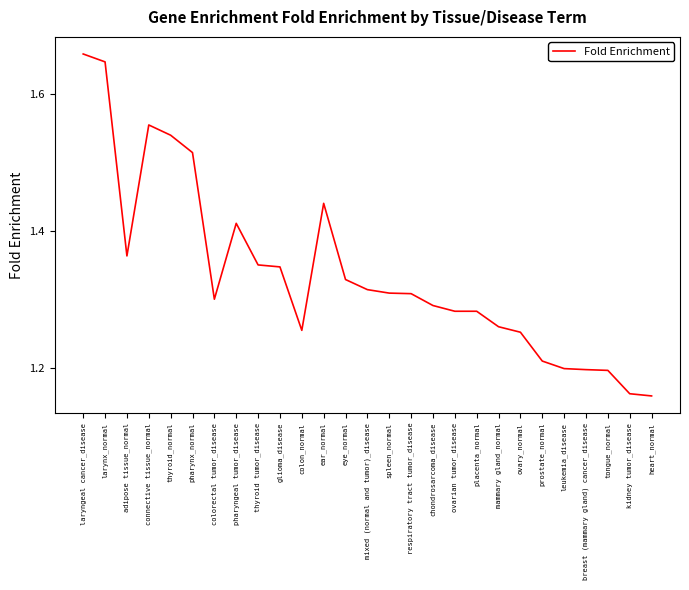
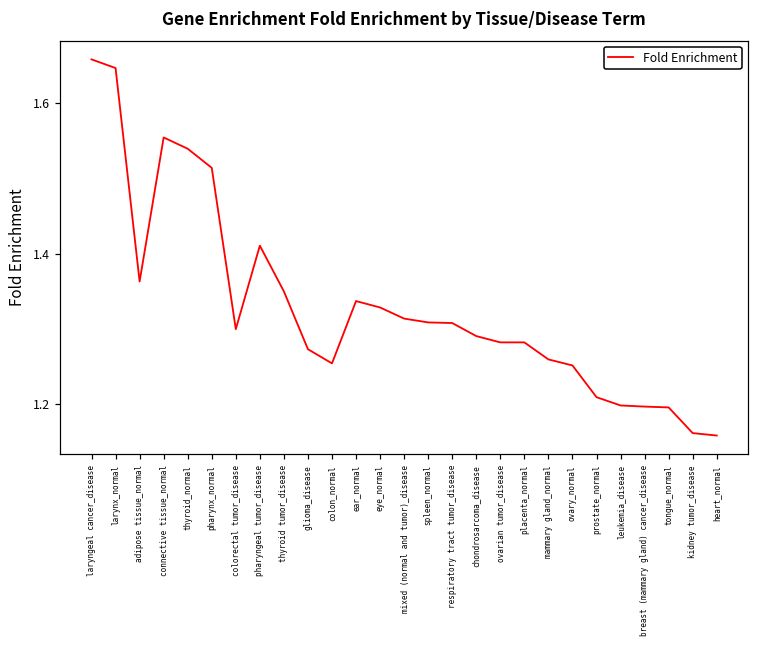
glioma_disease: 1.35 -> 1.27
ear_normal: 1.44 -> 1.34
